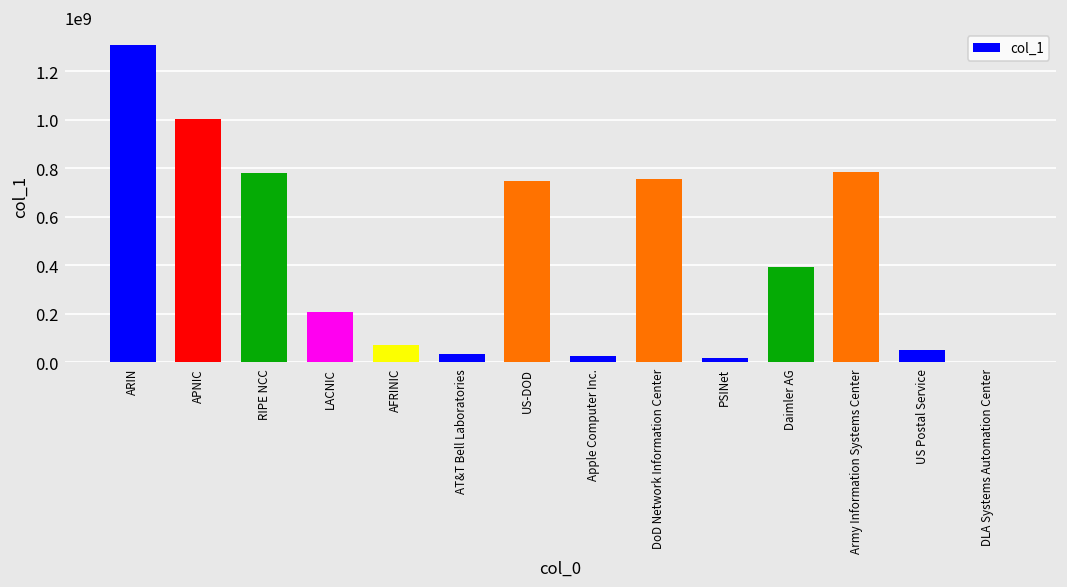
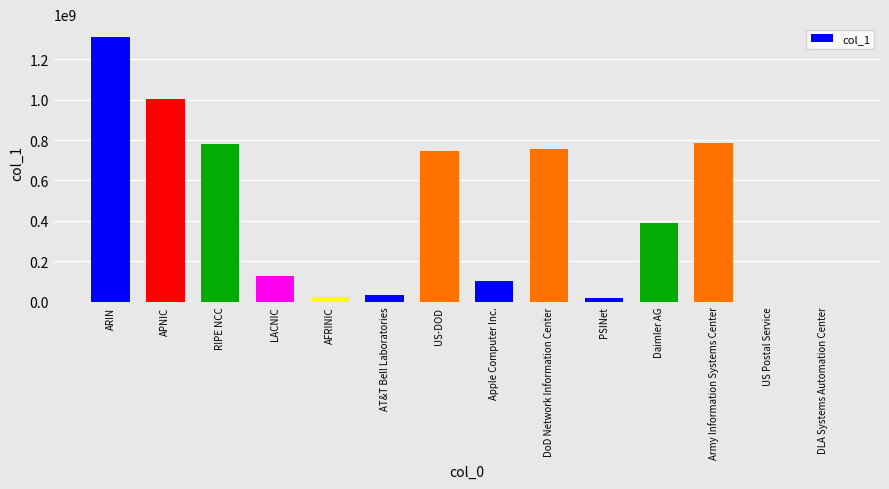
LACNIC: 210000000 -> 130000000
AFRINIC: 70000000 -> 20000000
Apple Computer Inc.: 30000000 -> 100000000
US Postal Service: 50000000 -> 0
